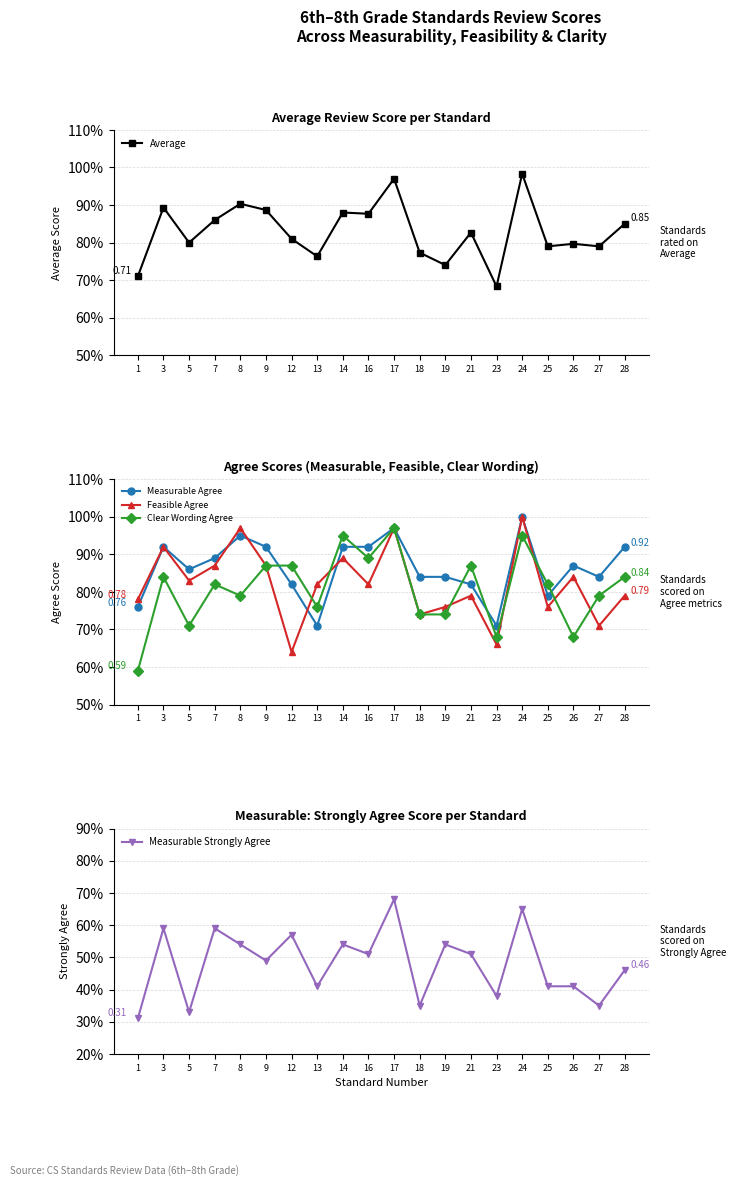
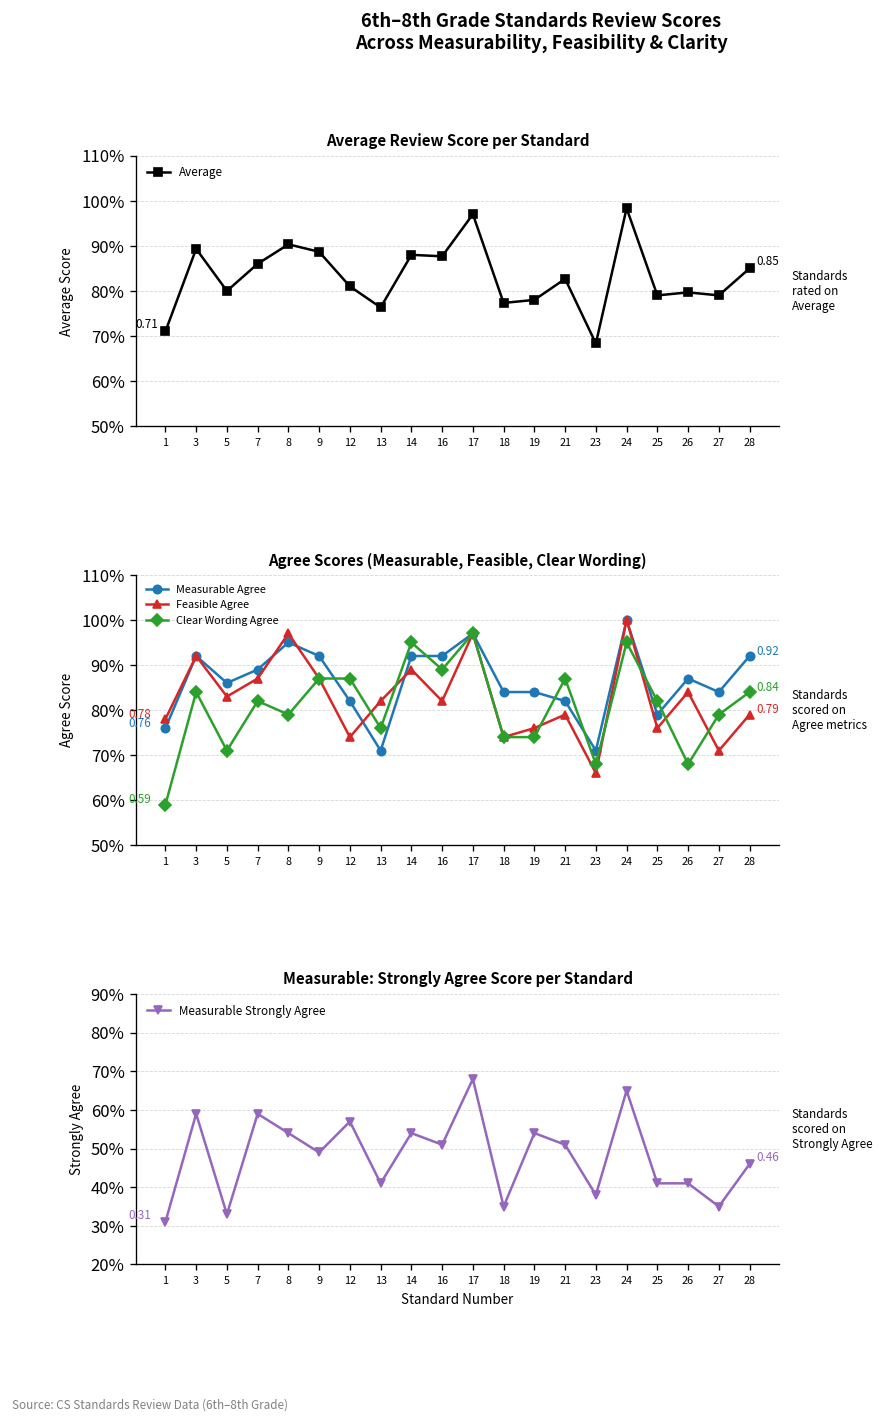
Average Review Score per Standard, 19: 74% -> 78%
Agree Scores (Measurable, Feasible, Clear Wording), Feasible Agree, 12: 64% -> 74%
